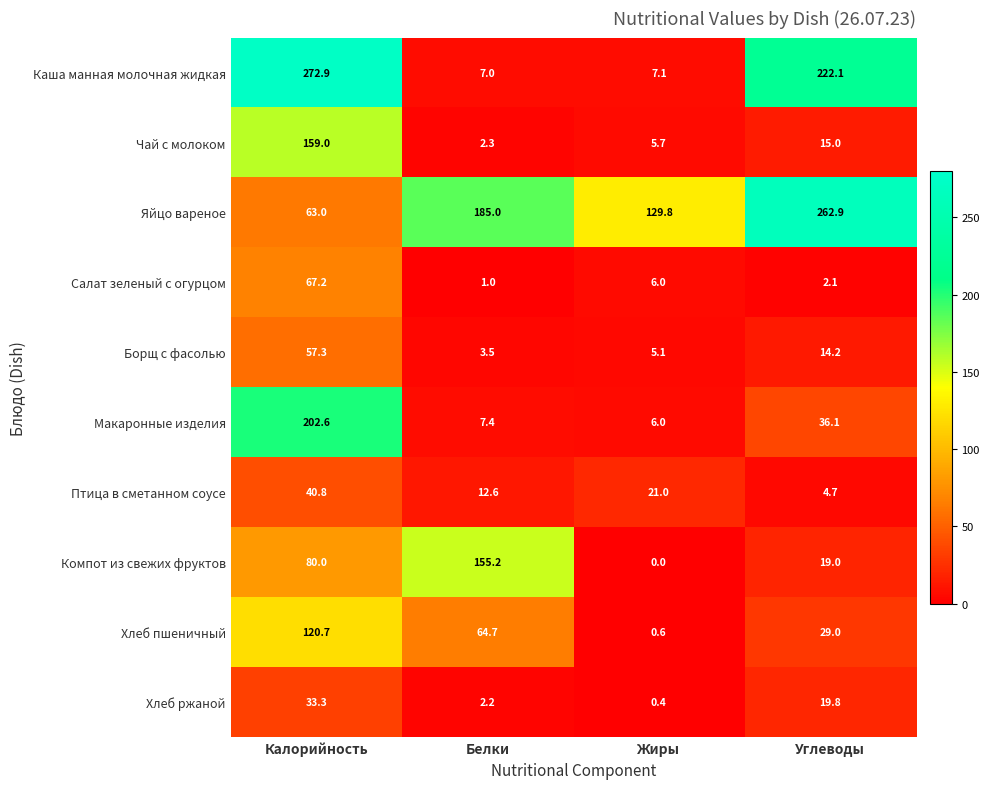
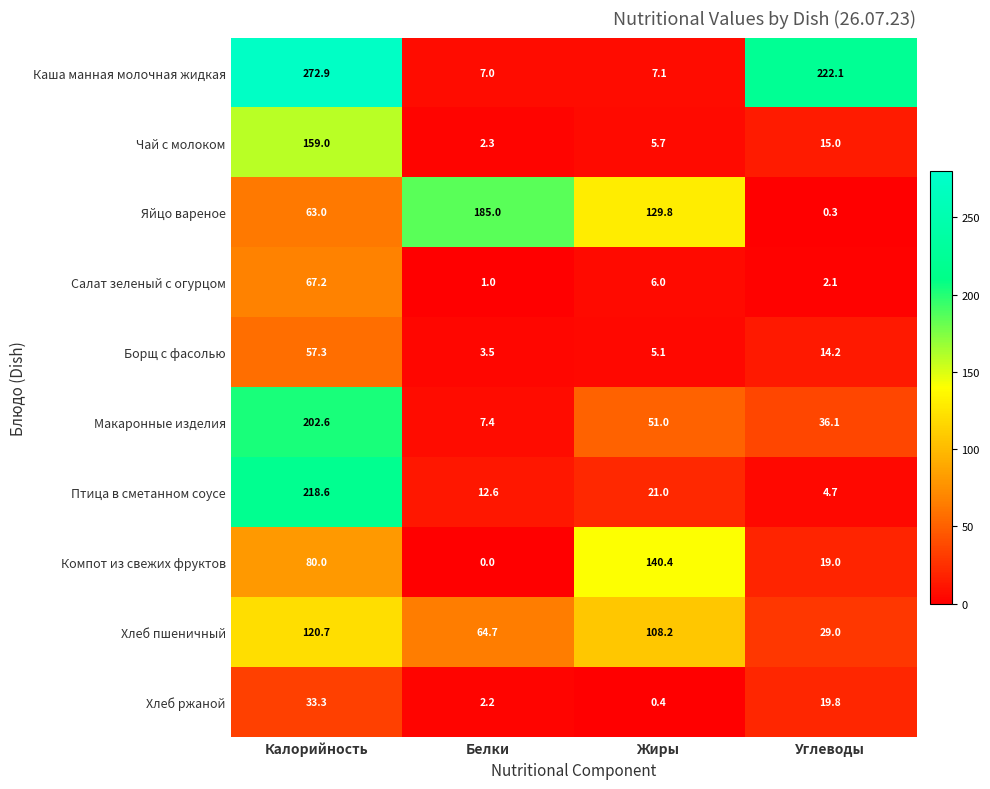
Яйцо вареное, Углеводы: 262.9 -> 0.3
Макаронные изделия, Жиры: 6.0 -> 51.0
Птица в сметанном соусе, Калорийность: 40.8 -> 218.6
Компот из свежих фруктов, Белки: 155.2 -> 0.0
Компот из свежих фруктов, Жиры: 0.0 -> 140.4
Хлеб пшеничный, Жиры: 0.6 -> 108.2
